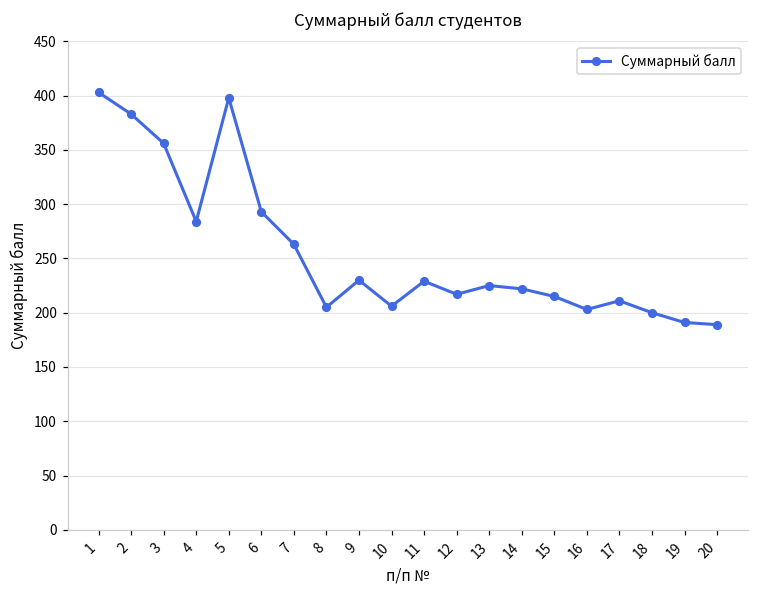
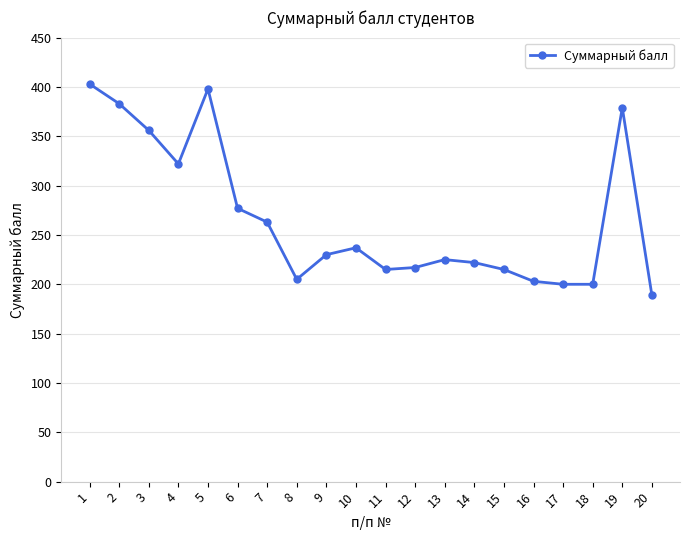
4: 280 -> 320
6: 290 -> 280
10: 210 -> 240
11: 230 -> 220
17: 210 -> 200
19: 190 -> 380
